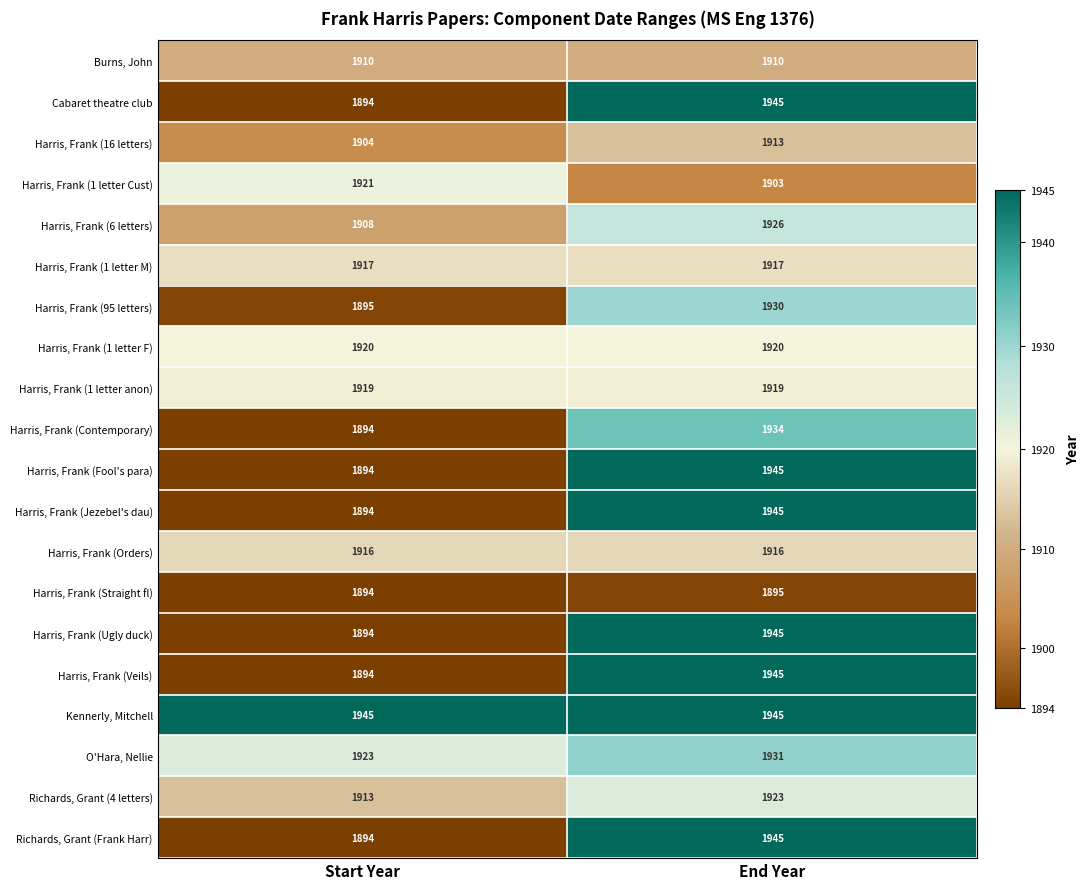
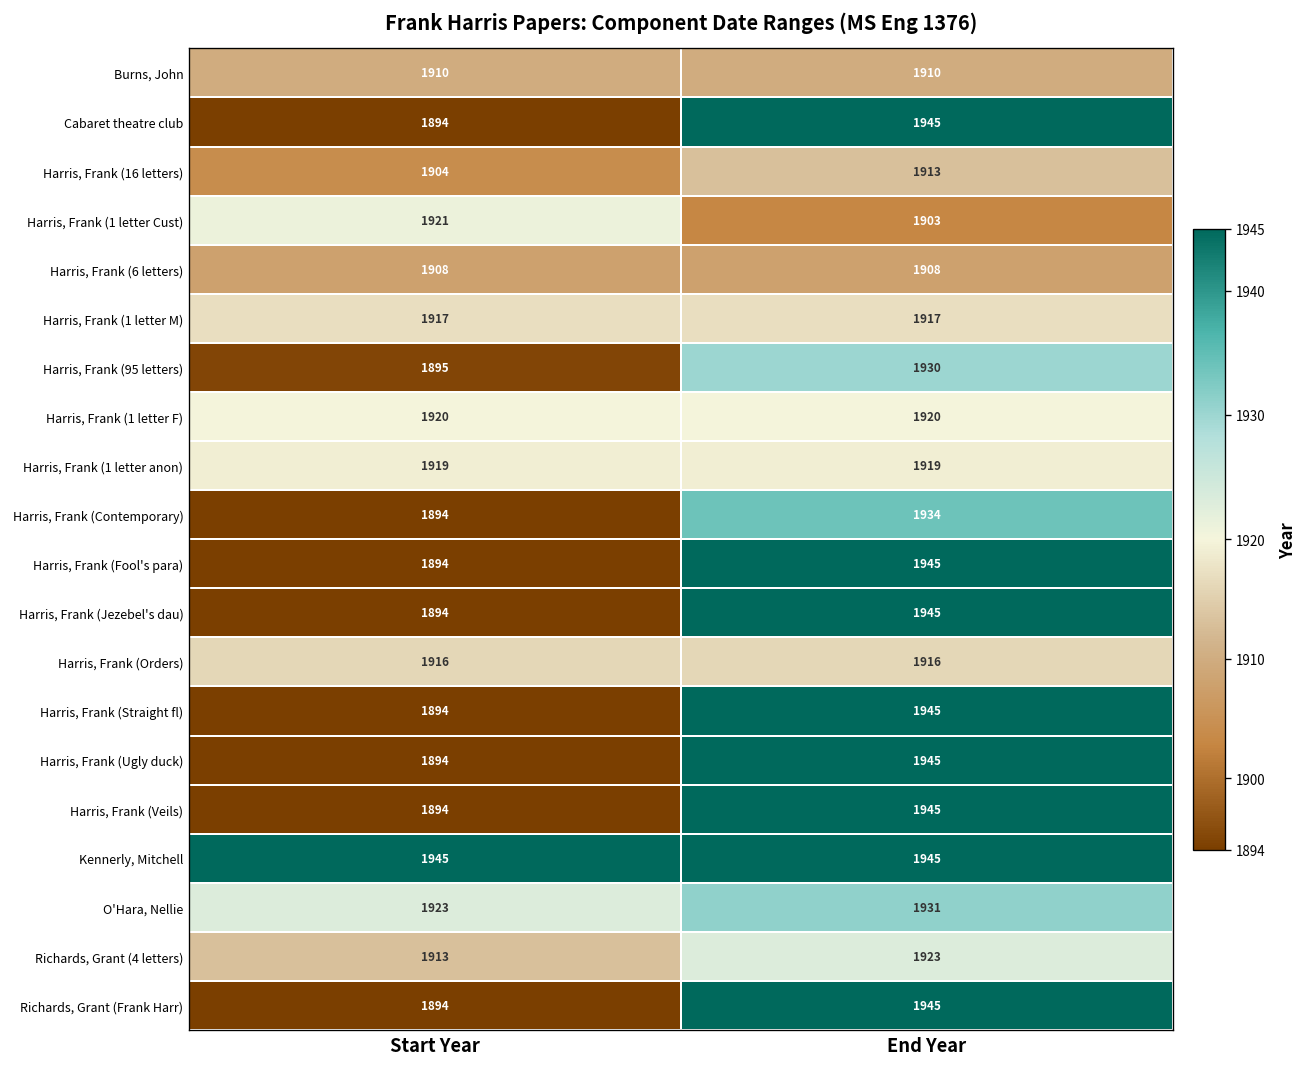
Harris, Frank (6 letters), End Year: 1926 -> 1908
Harris, Frank (Straight fl), End Year: 1895 -> 1945
